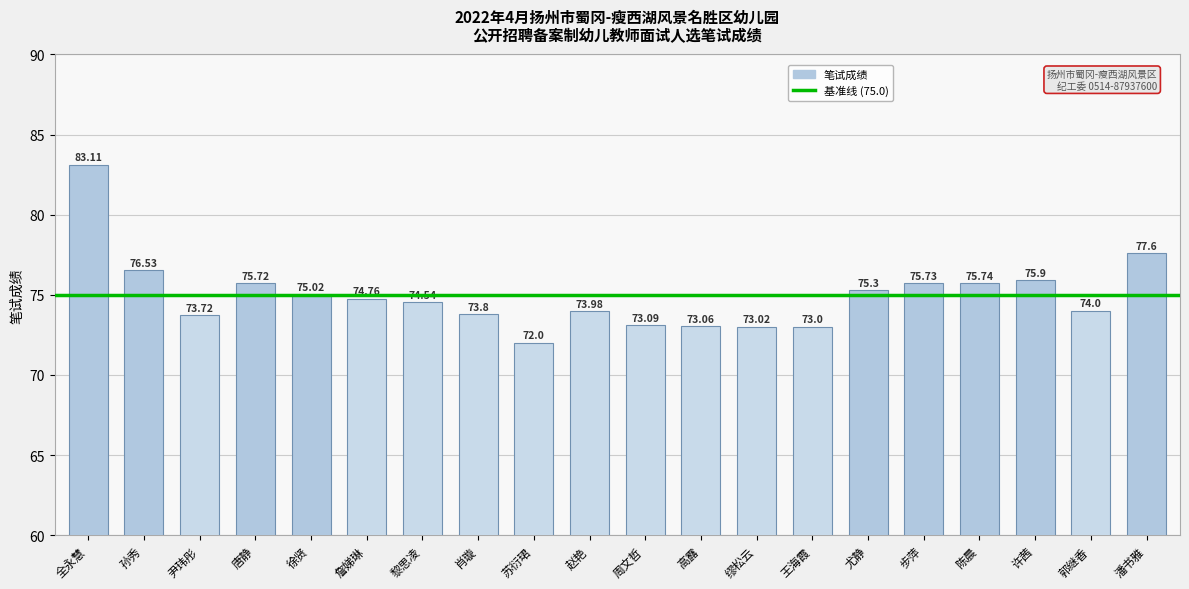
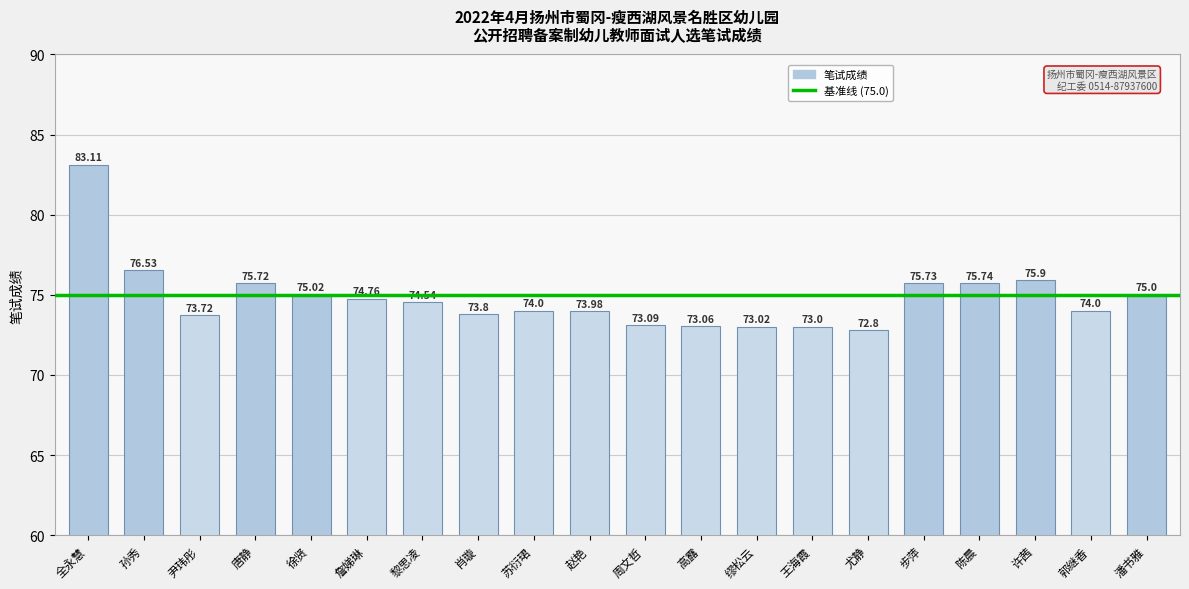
苏衍珺: 72.0 -> 74.0
尤静: 75.3 -> 72.8
潘书雅: 77.6 -> 75.0
